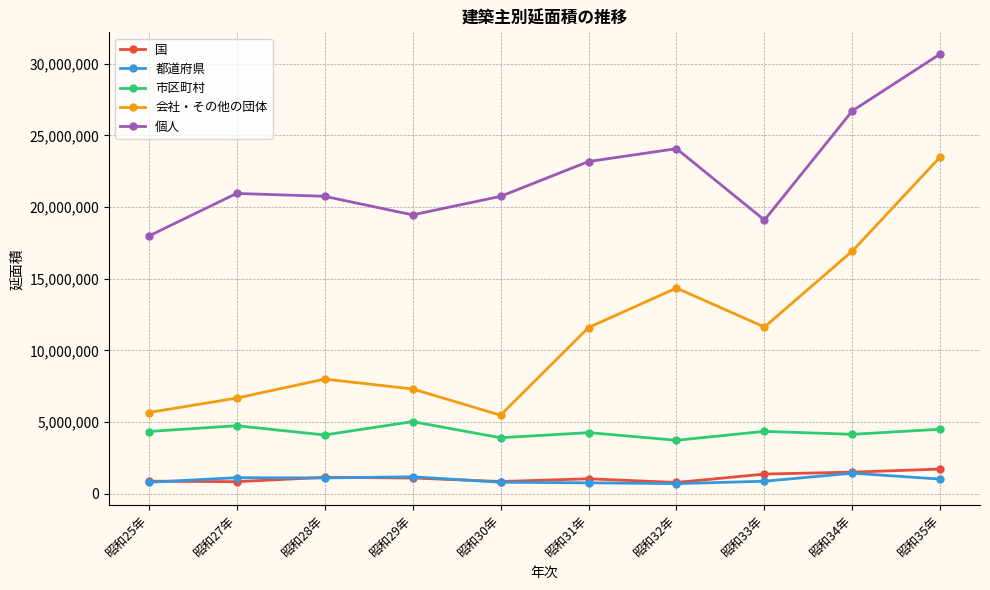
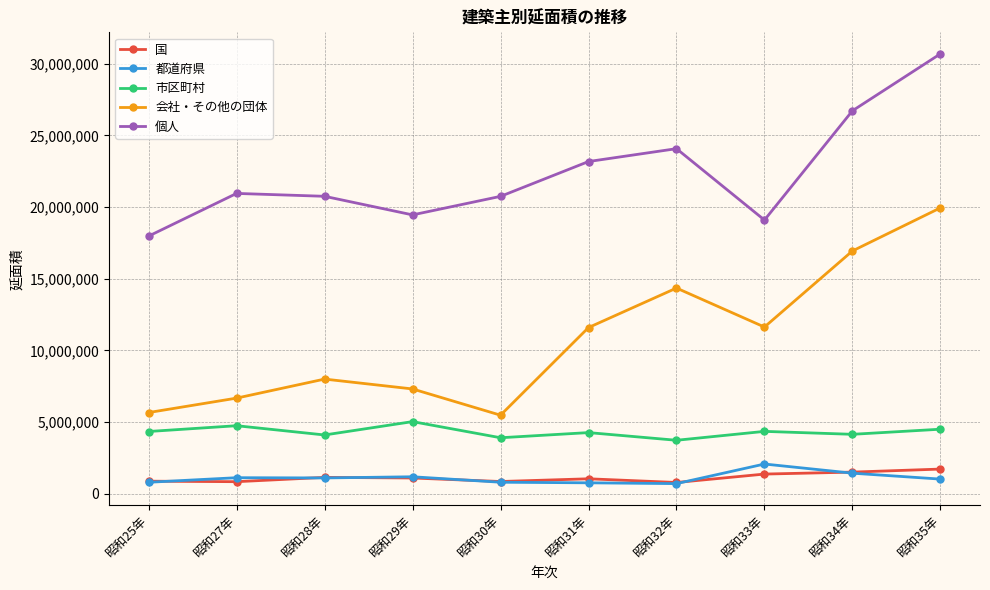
都道府県, 昭和33年: 900,000 -> 2,100,000
会社・その他の団体, 昭和35年: 23,500,000 -> 19,900,000
